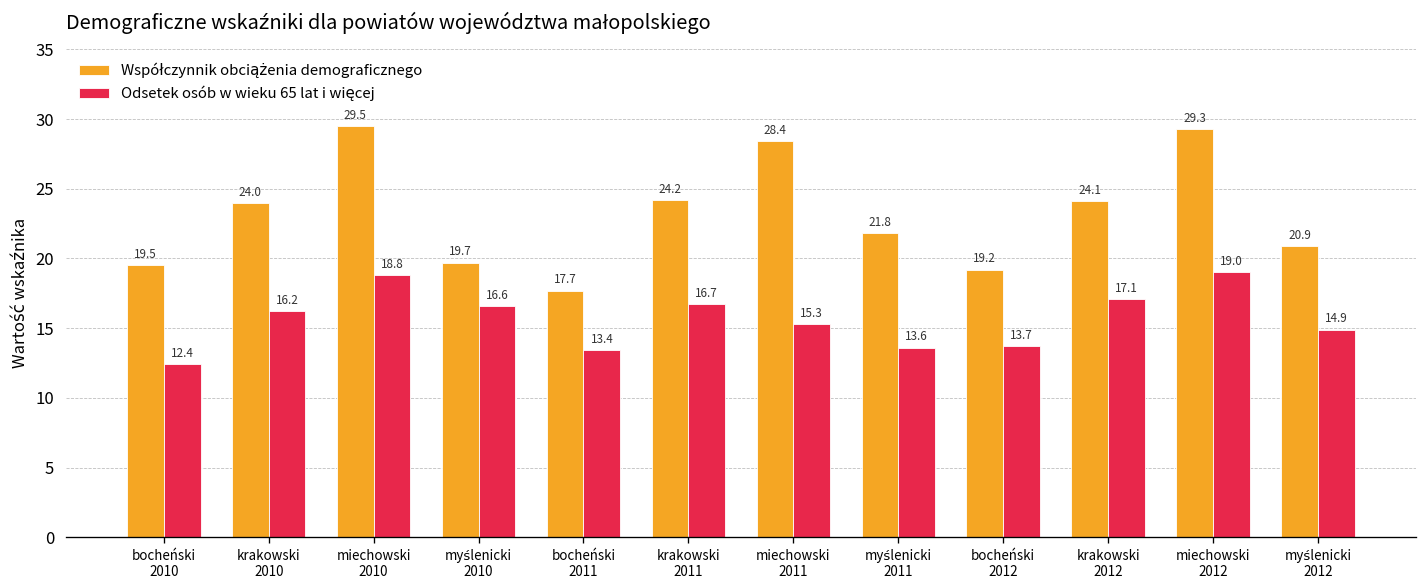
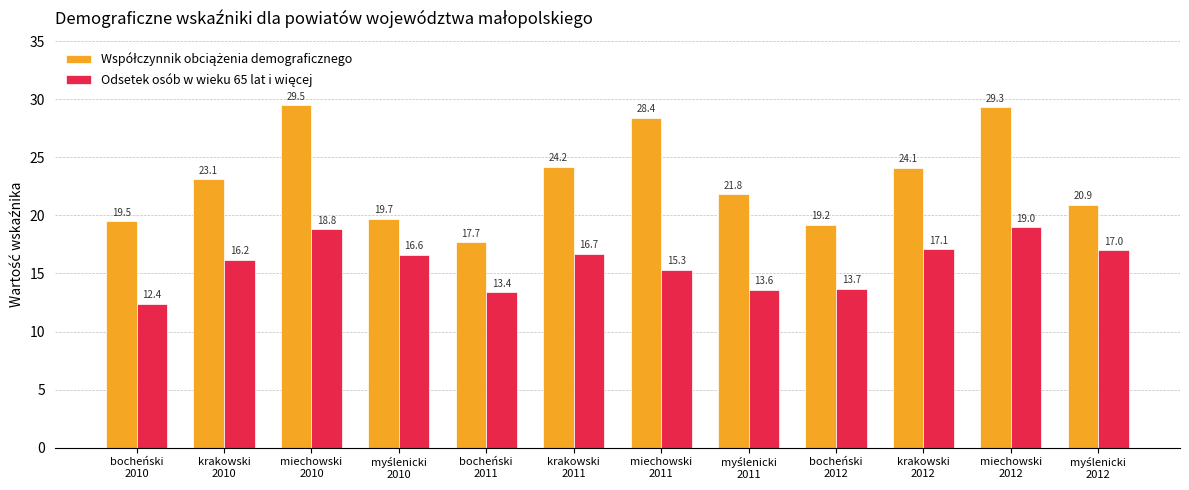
Współczynnik obciążenia demograficznego, krakowski 2010: 24.0 -> 23.1
Odsetek osób w wieku 65 lat i więcej, myślenicki 2012: 14.9 -> 17.0
